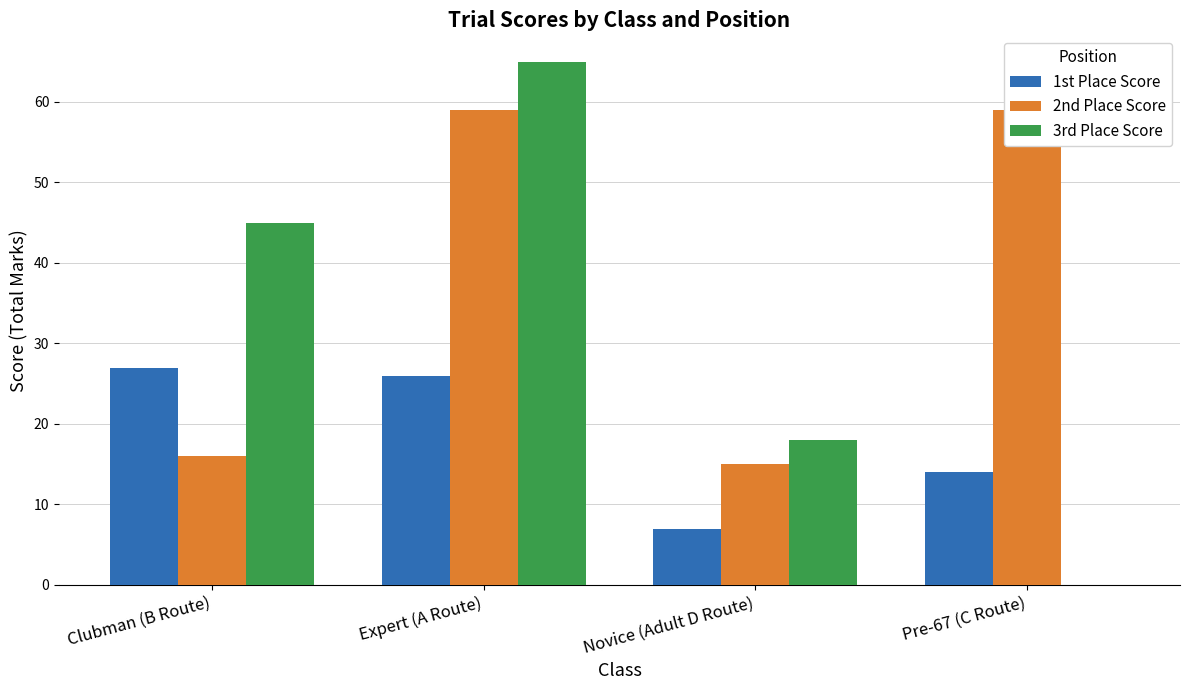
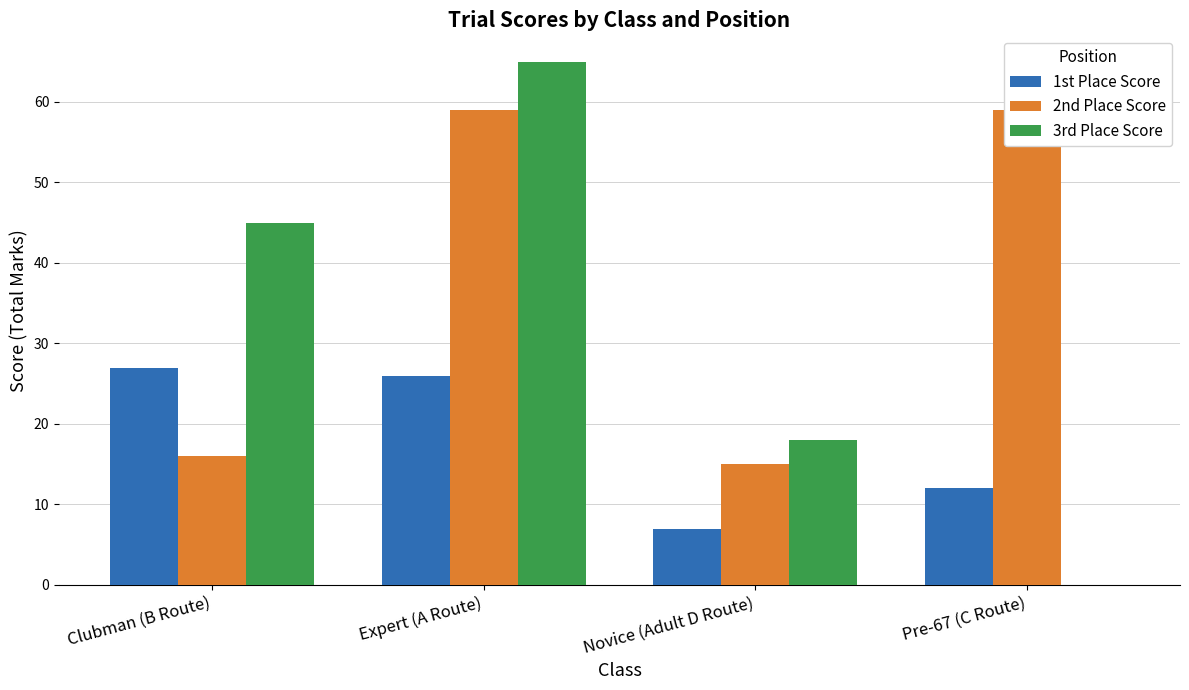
1st Place Score, Pre-67 (C Route): 14 -> 12
